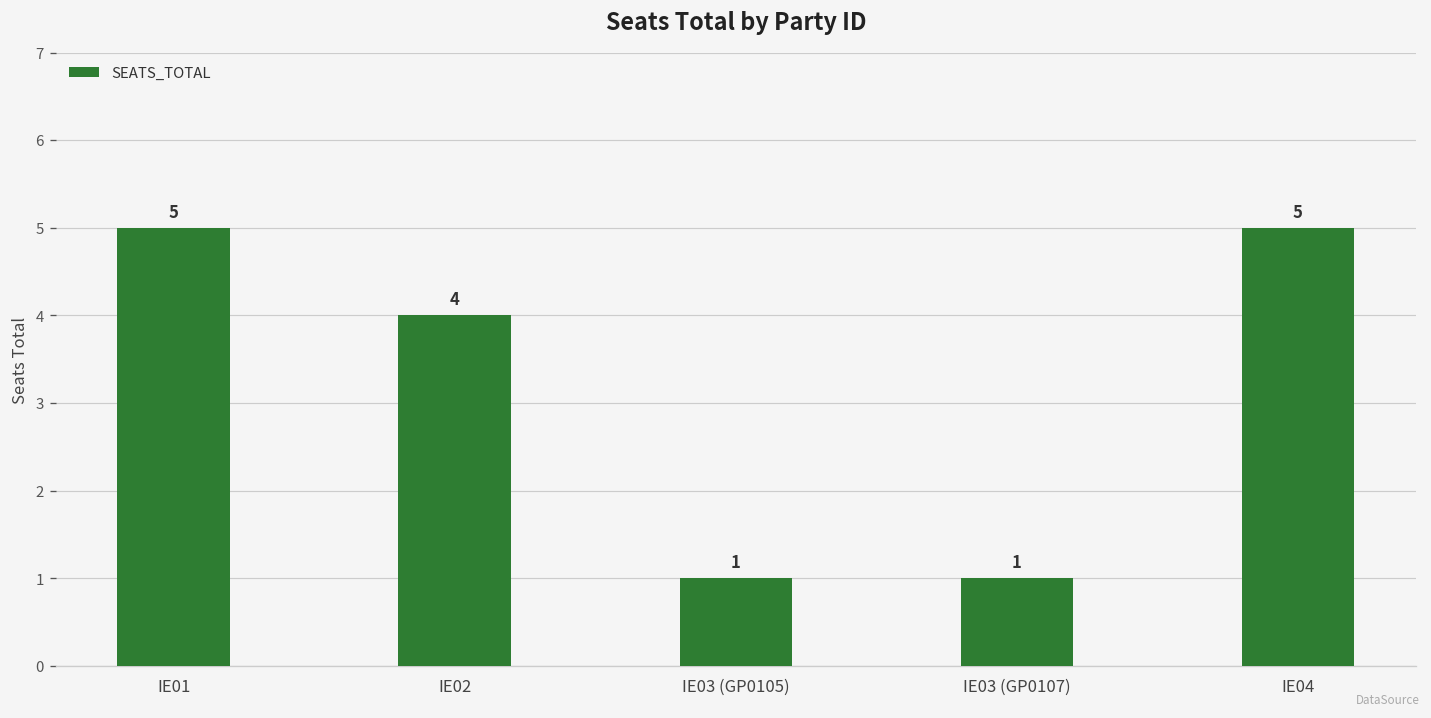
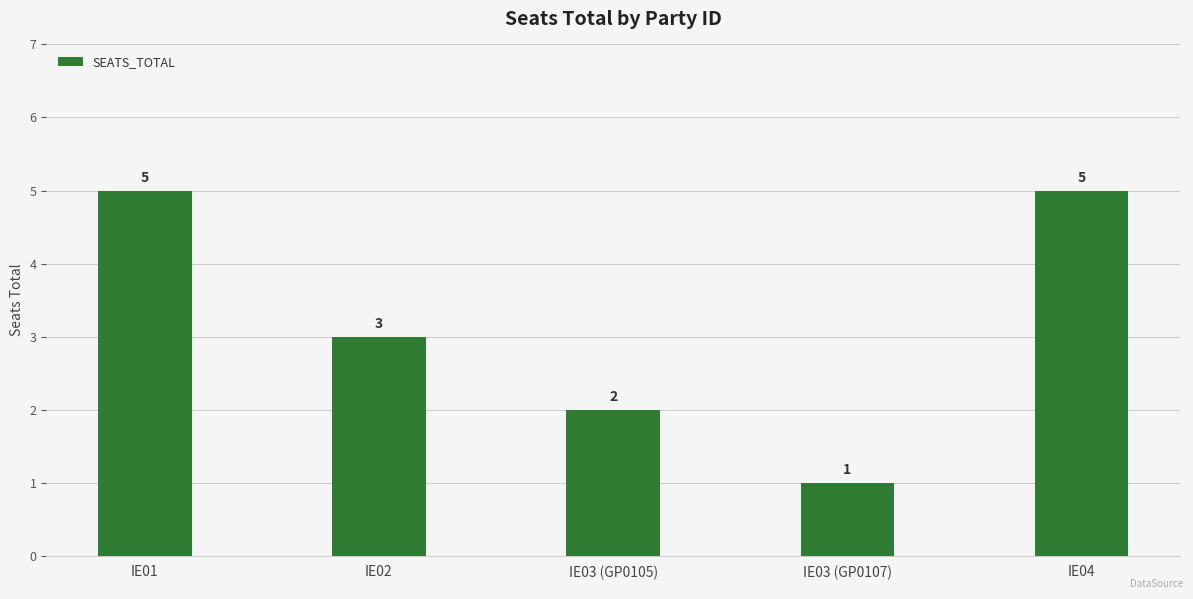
IE02: 4 -> 3
IE03 (GP0105): 1 -> 2
